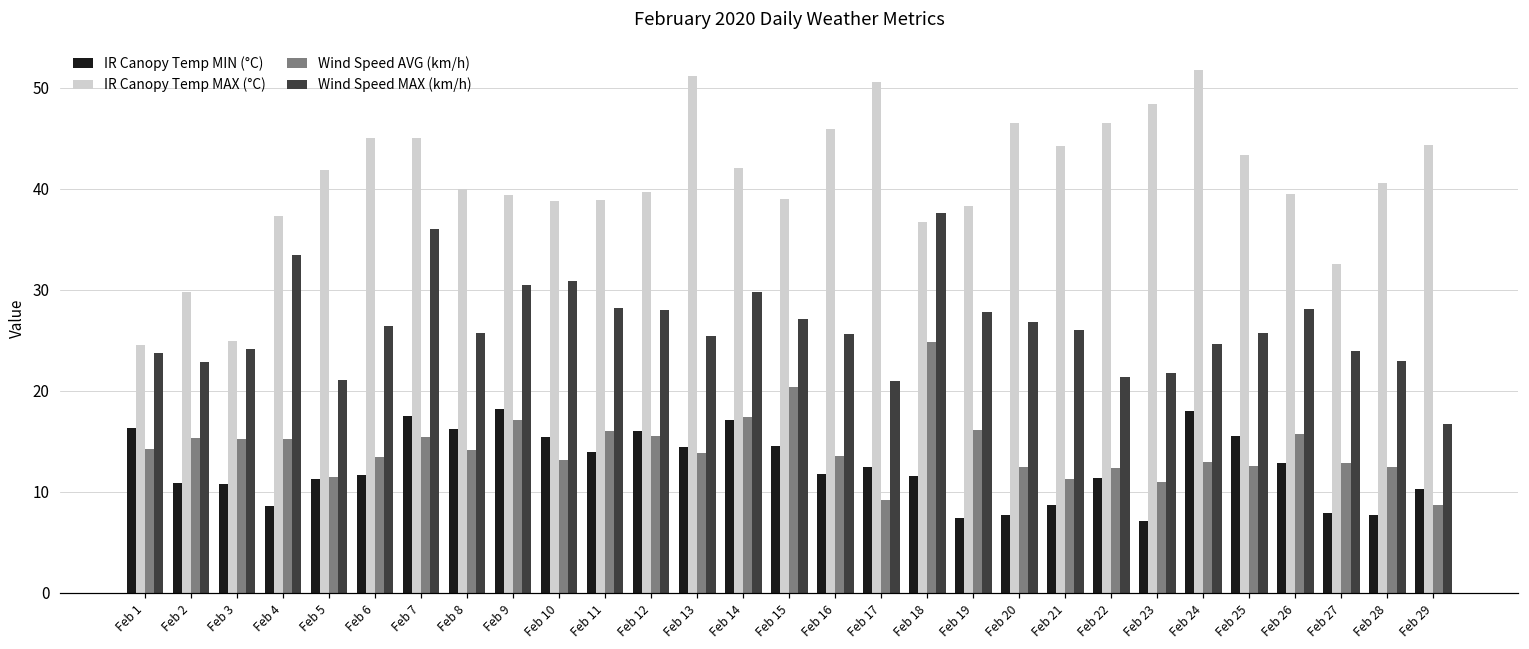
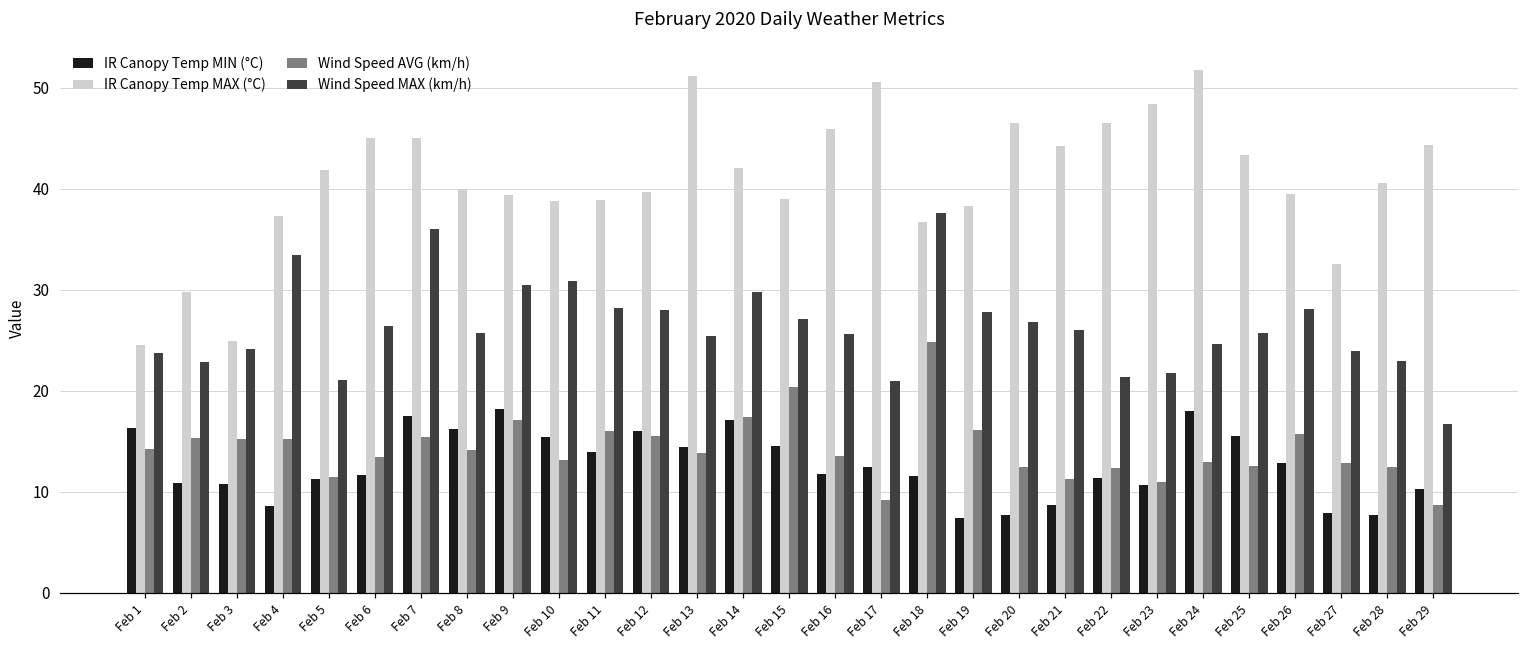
IR Canopy Temp MIN (°C), Feb 23: 7 -> 11
